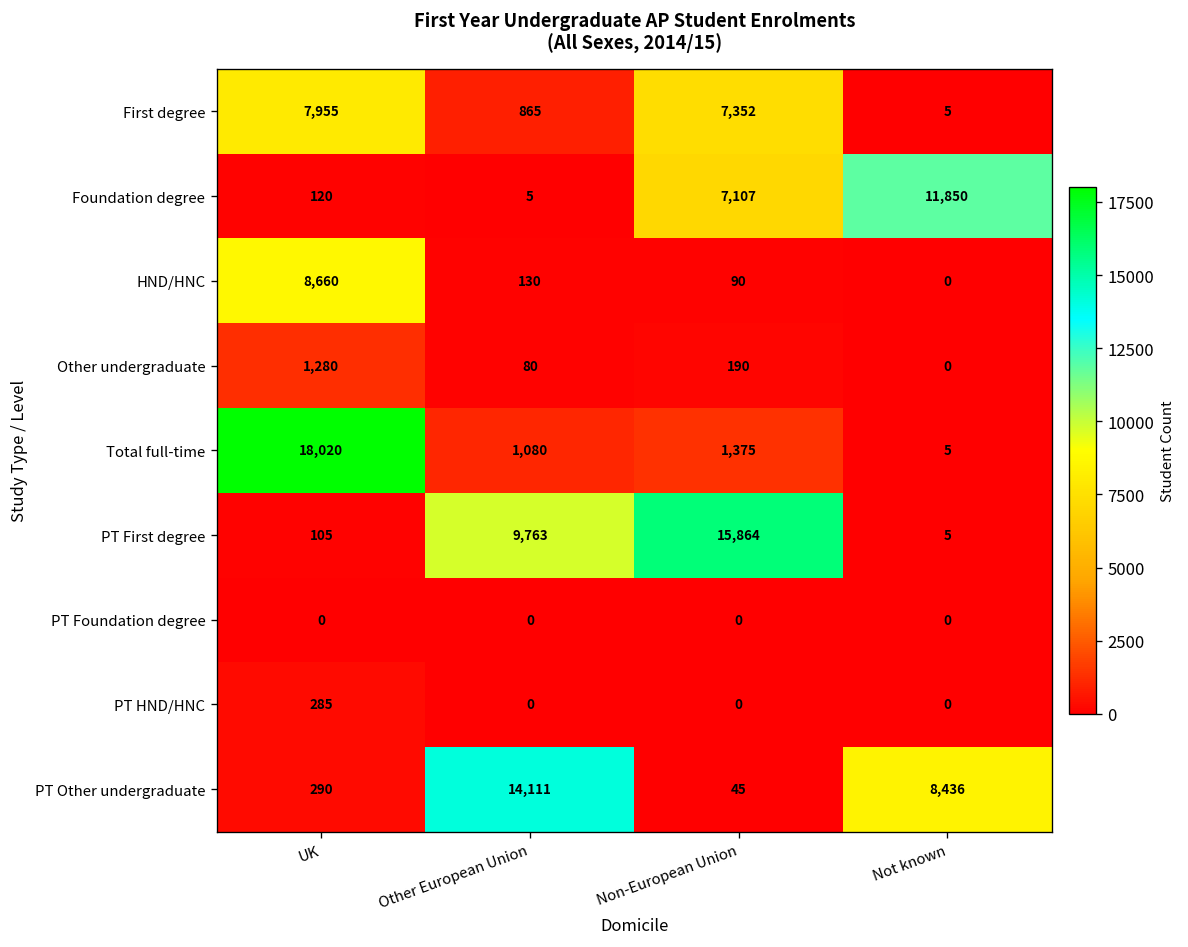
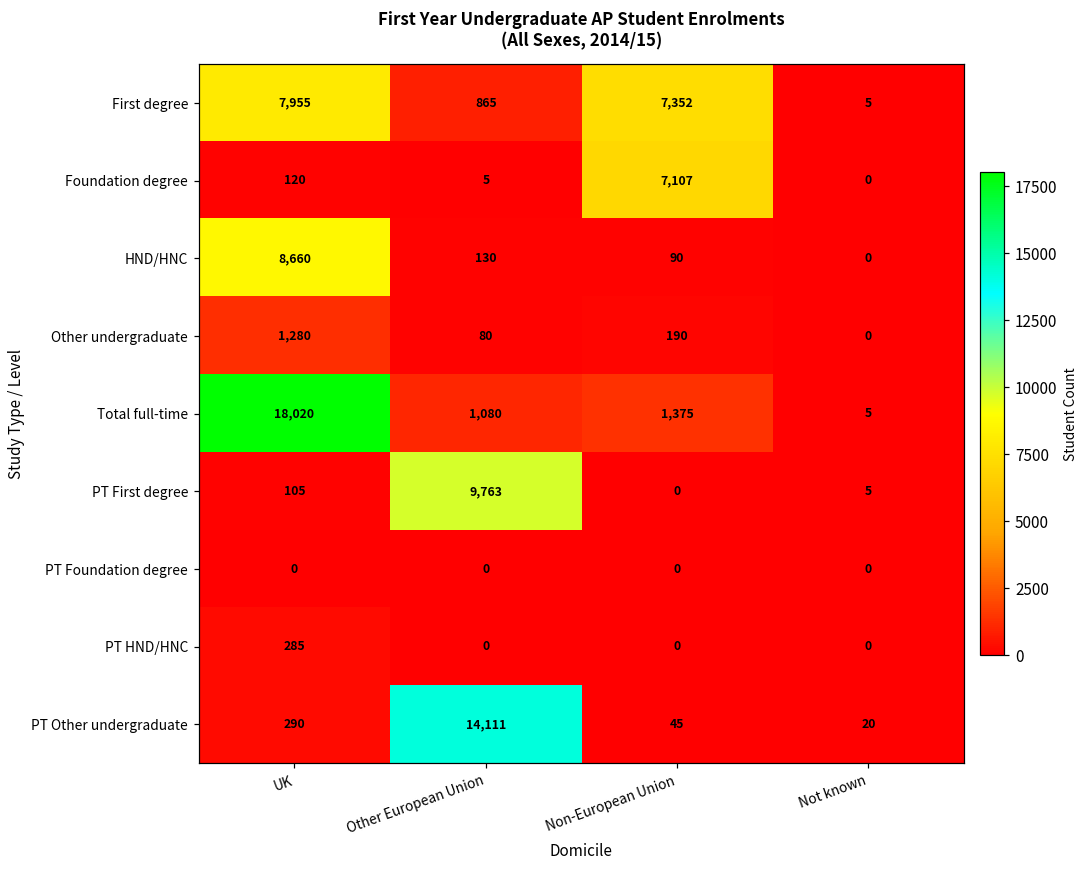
Foundation degree, Not known: 11,850 -> 0
PT First degree, Non-European Union: 15,864 -> 0
PT Other undergraduate, Not known: 8,436 -> 20
